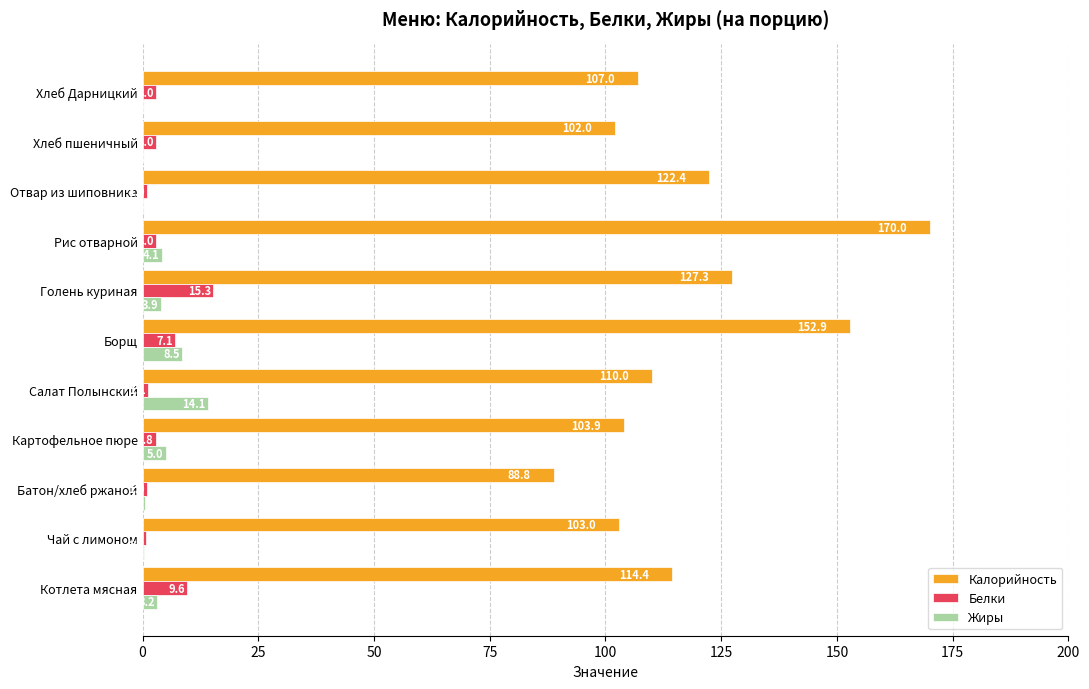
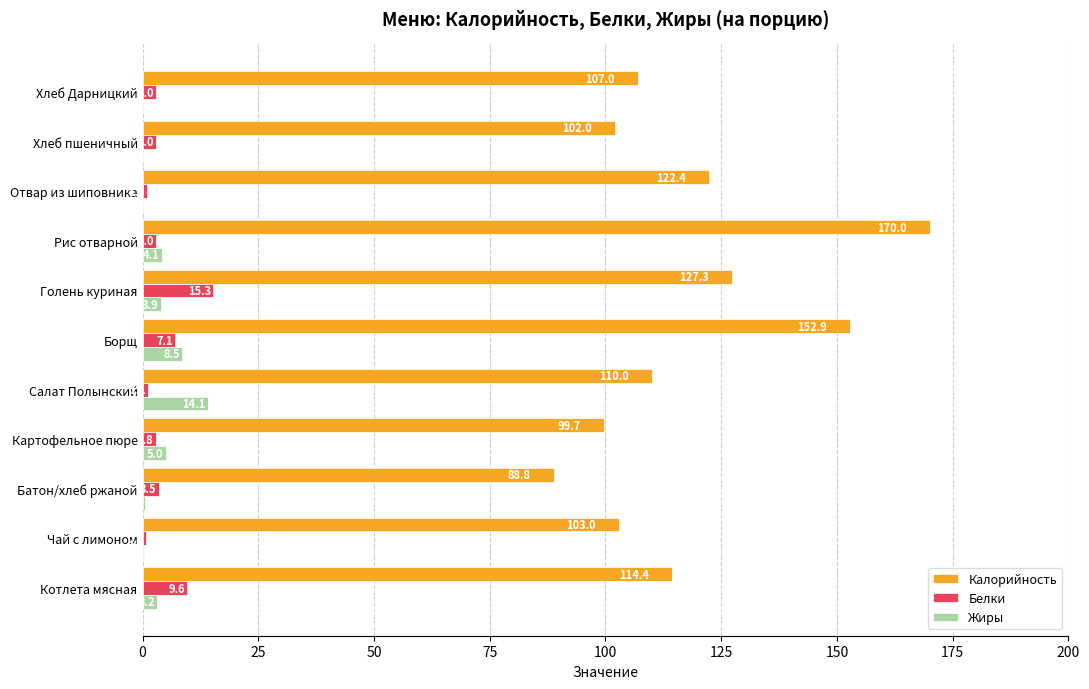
Калорийность, Картофельное пюре: 103.9 -> 99.7
Белки, Батон/хлеб ржаной: 1 -> 4
